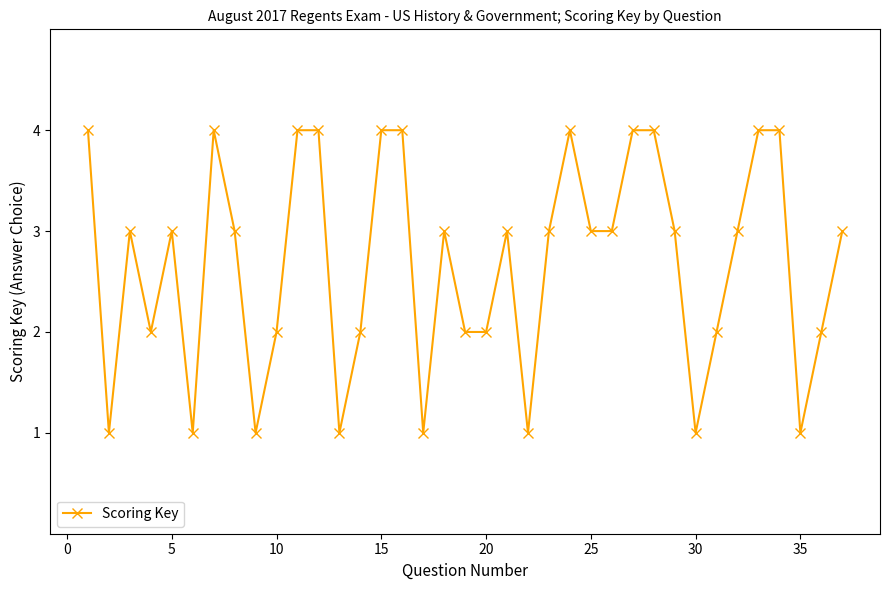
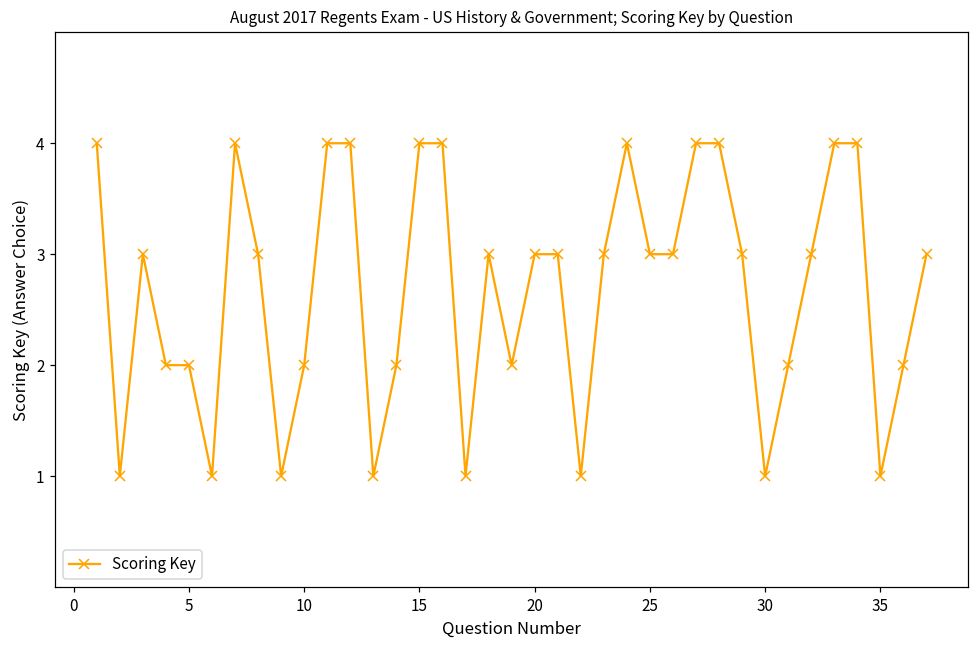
5: 3 -> 2
20: 2 -> 3
